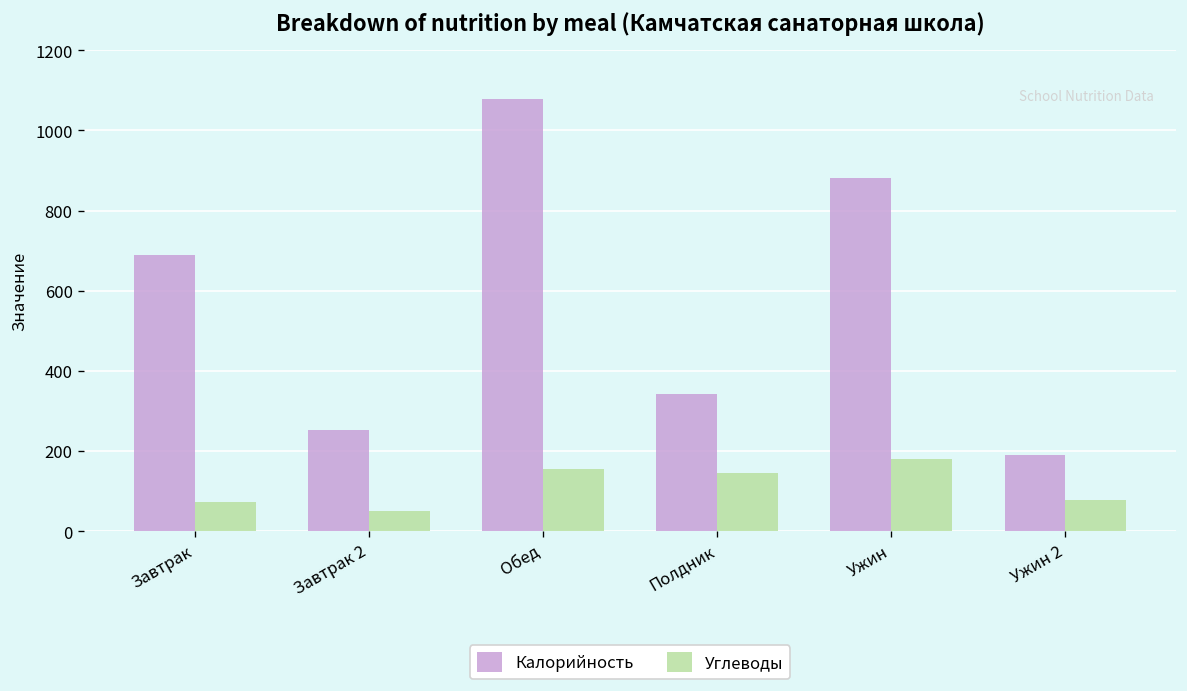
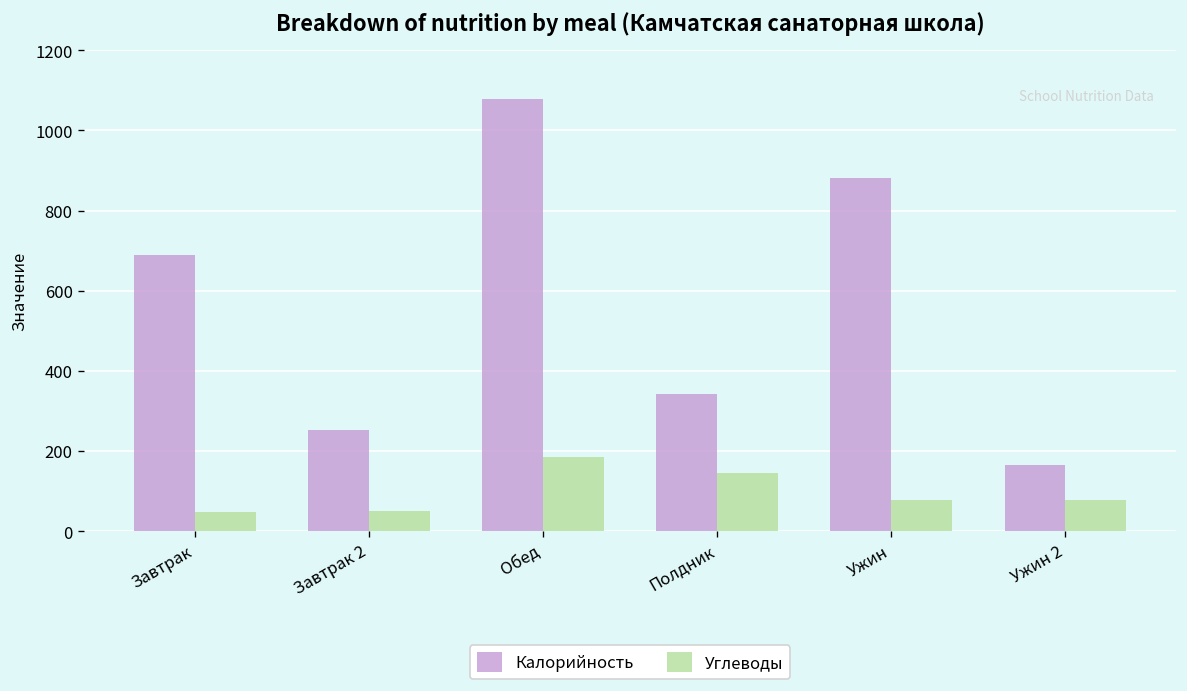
Углеводы, Завтрак: 70 -> 50
Углеводы, Обед: 150 -> 190
Углеводы, Ужин: 180 -> 80
Калорийность, Ужин 2: 190 -> 170
